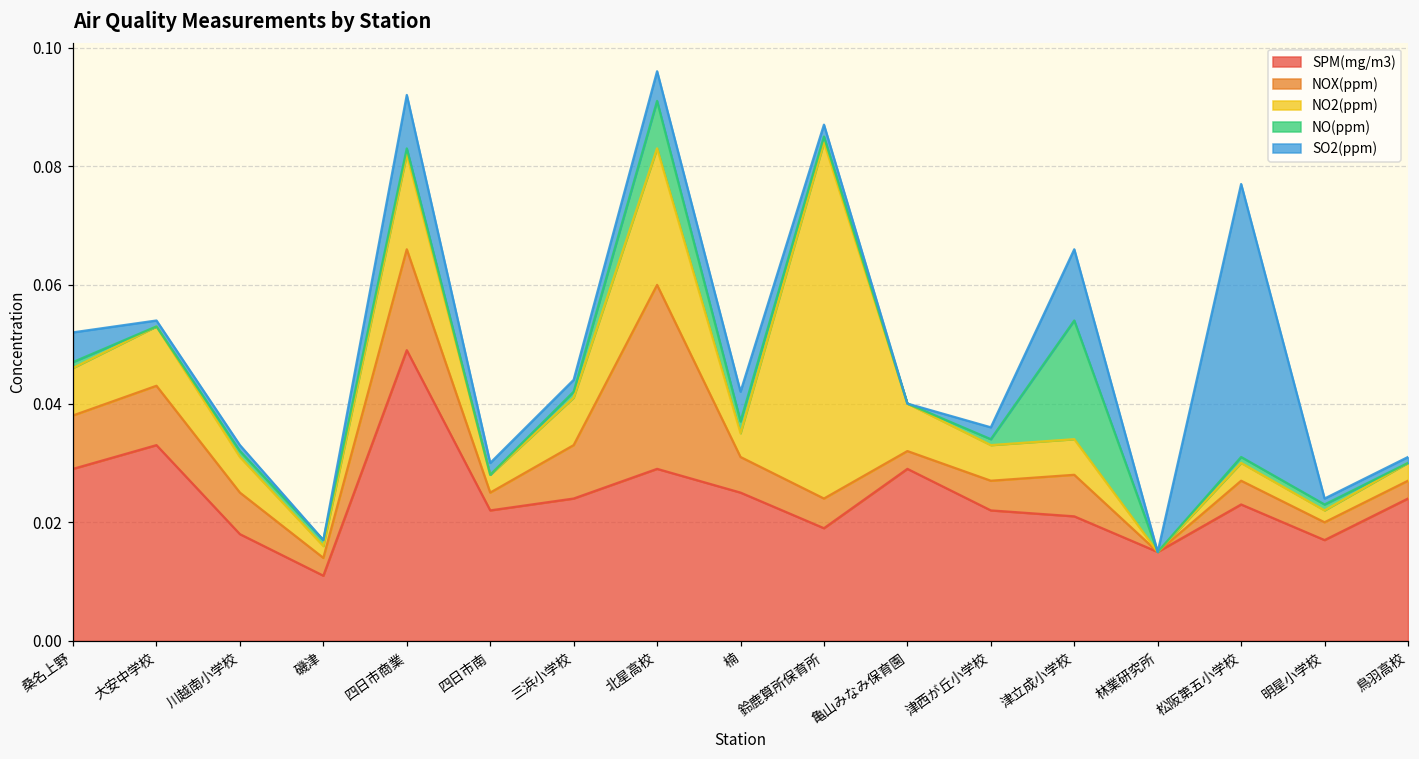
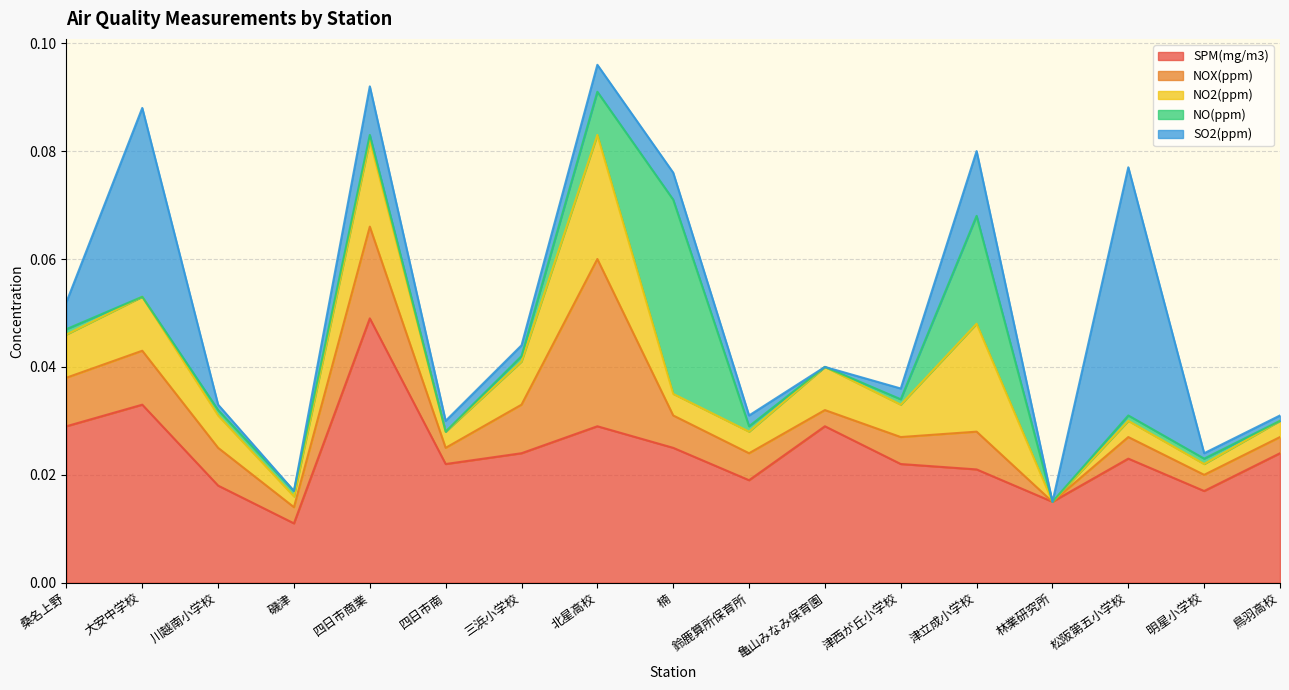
SO2(ppm), 大安中学校: 0.001 -> 0.035
NO(ppm), 楠: 0.002 -> 0.036
NO2(ppm), 鈴鹿算所保育所: 0.060 -> 0.004
NO2(ppm), 津立成小学校: 0.006 -> 0.020
